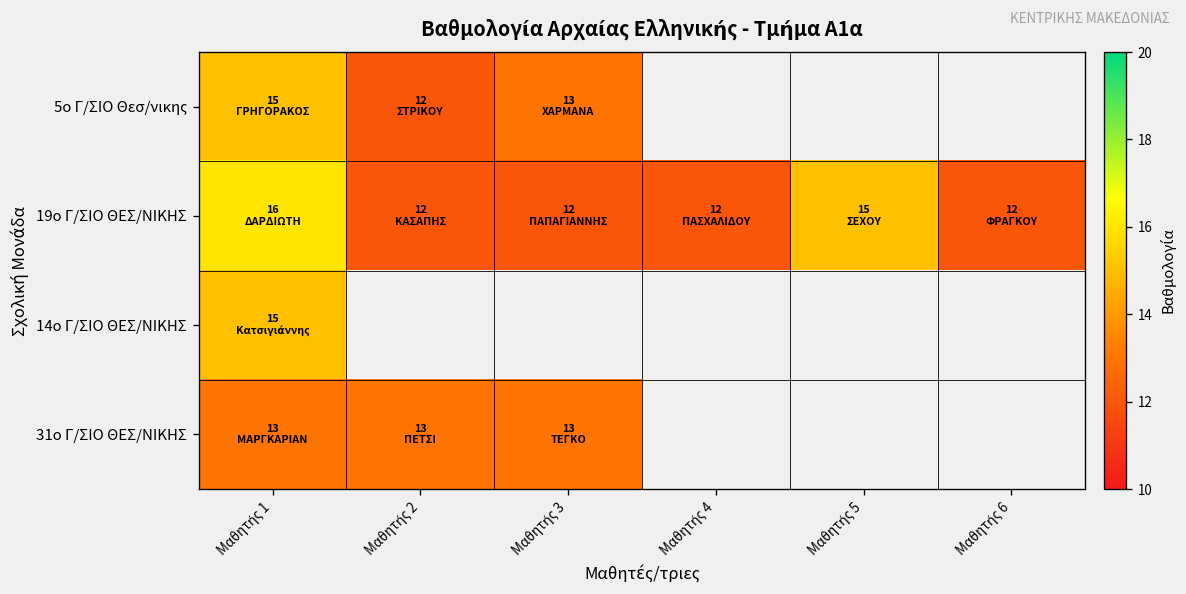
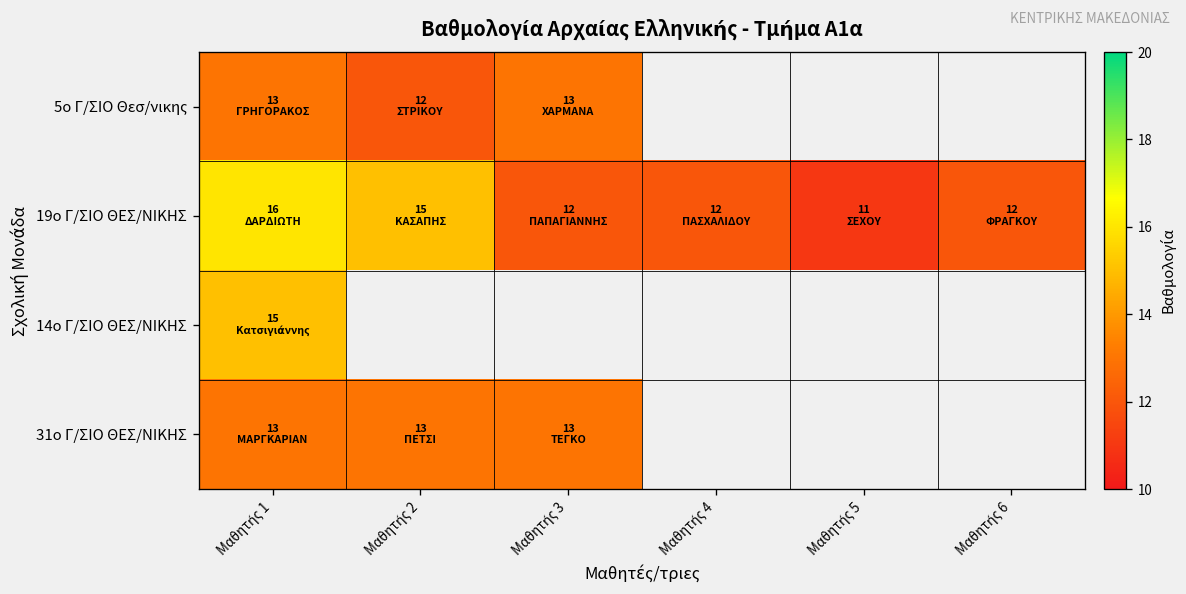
5ο Γ/ΣΙΟ Θεσ/νικης, Μαθητής 1: 15 -> 13
19ο Γ/ΣΙΟ ΘΕΣ/ΝΙΚΗΣ, Μαθητής 2: 12 -> 15
19ο Γ/ΣΙΟ ΘΕΣ/ΝΙΚΗΣ, Μαθητής 5: 15 -> 11
